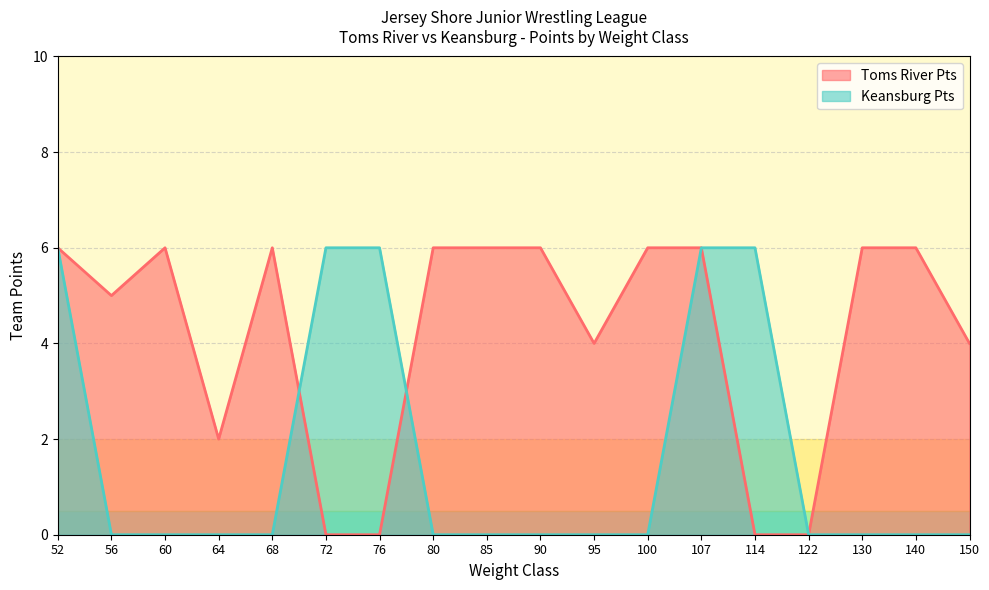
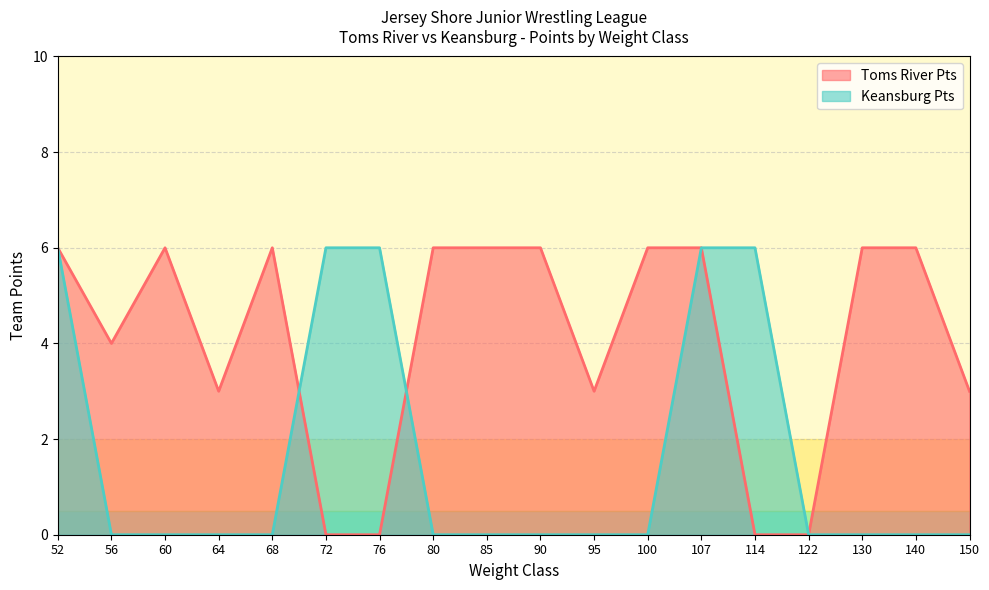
Toms River Pts, 56: 5 -> 4
Toms River Pts, 64: 2 -> 3
Toms River Pts, 95: 4 -> 3
Toms River Pts, 150: 4 -> 3
